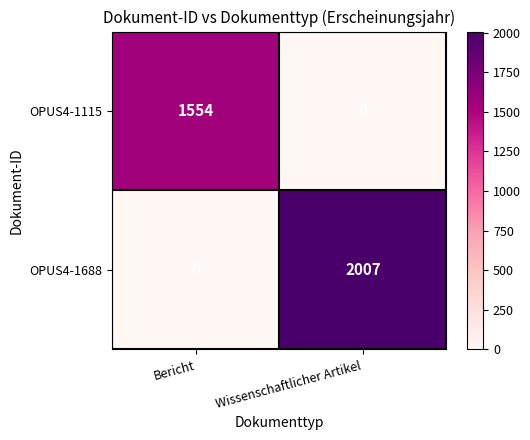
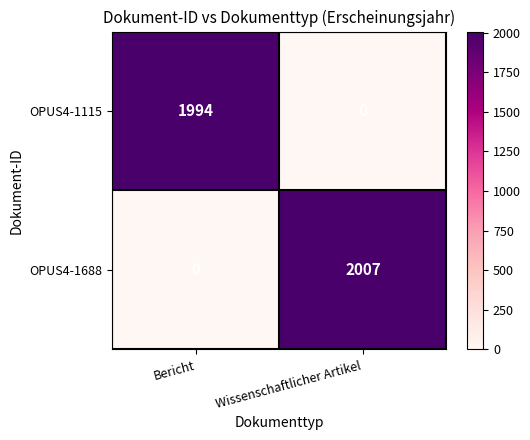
OPUS4-1115, Bericht: 1554 -> 1994
